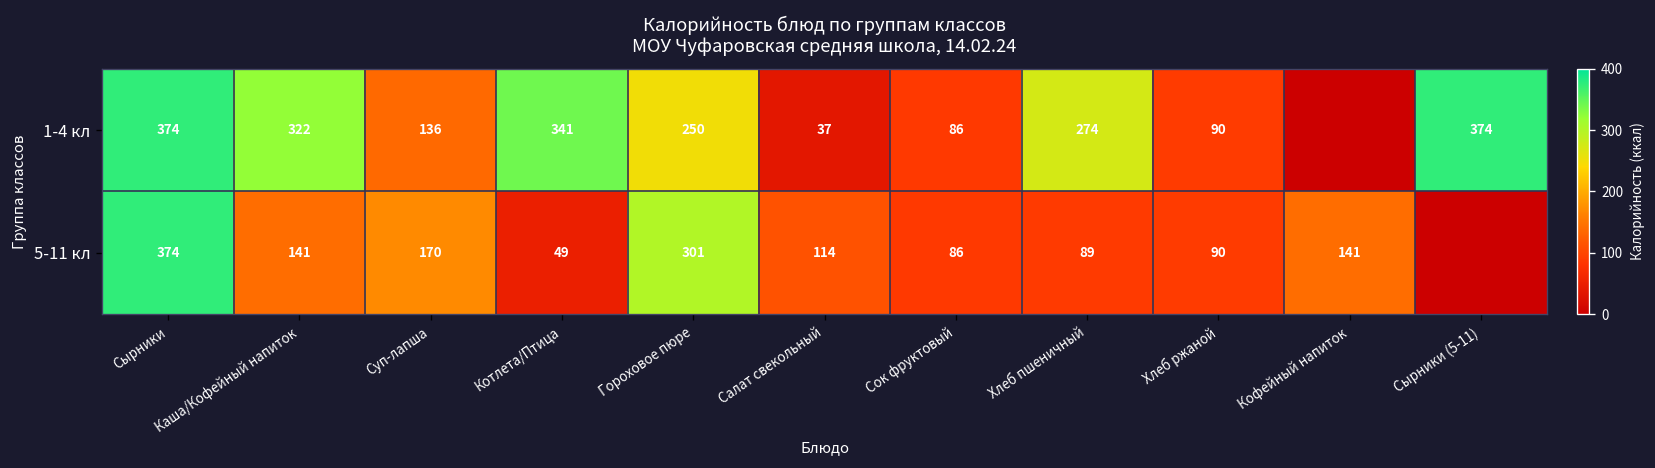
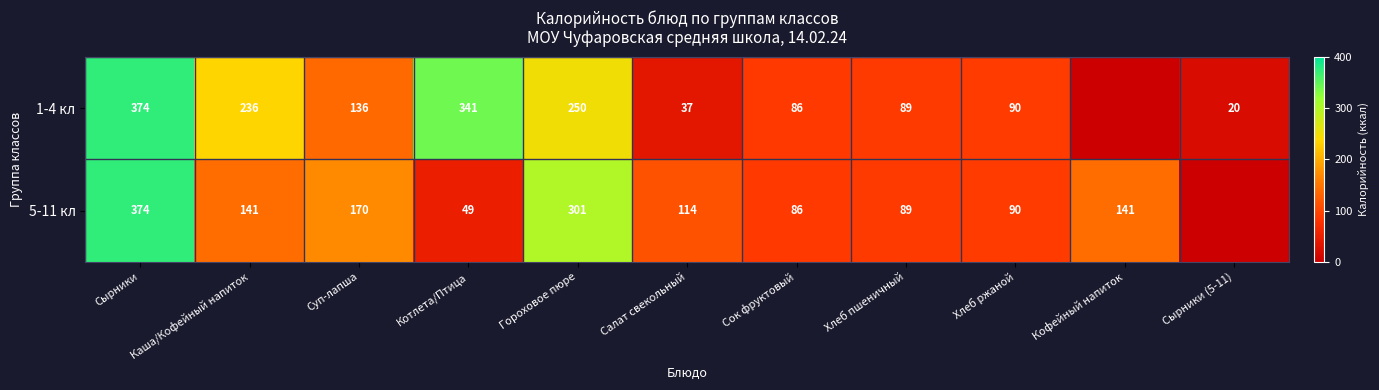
1-4 кл, Каша/Кофейный напиток: 322 -> 236
1-4 кл, Хлеб пшеничный: 274 -> 89
1-4 кл, Сырники (5-11): 374 -> 20
